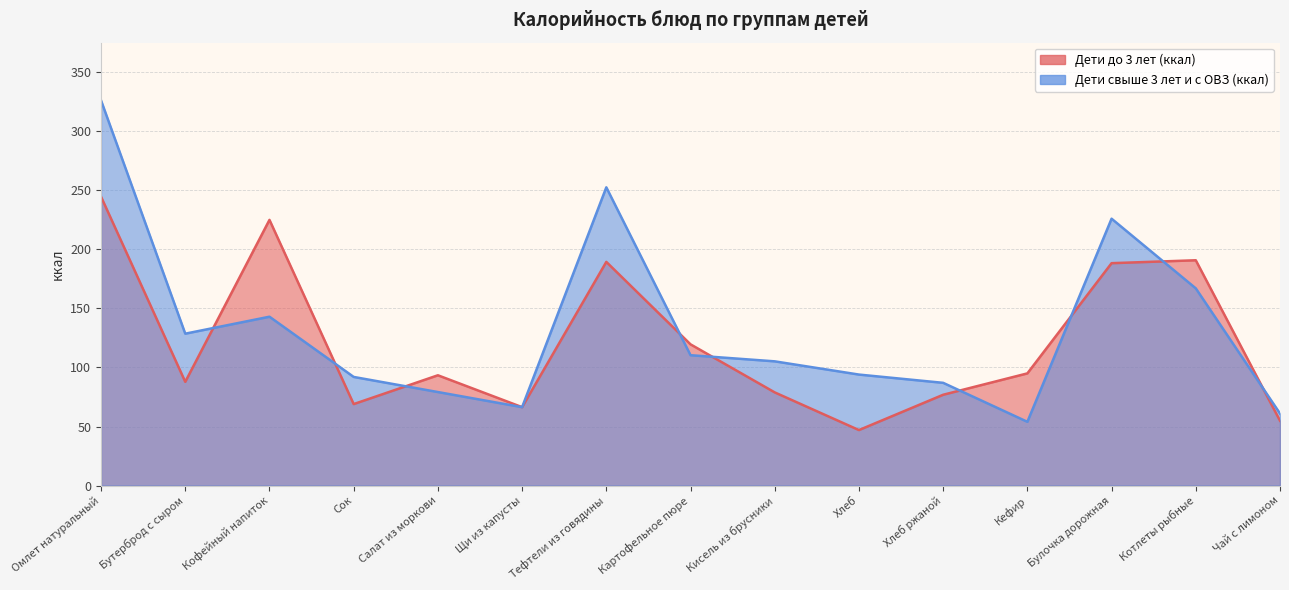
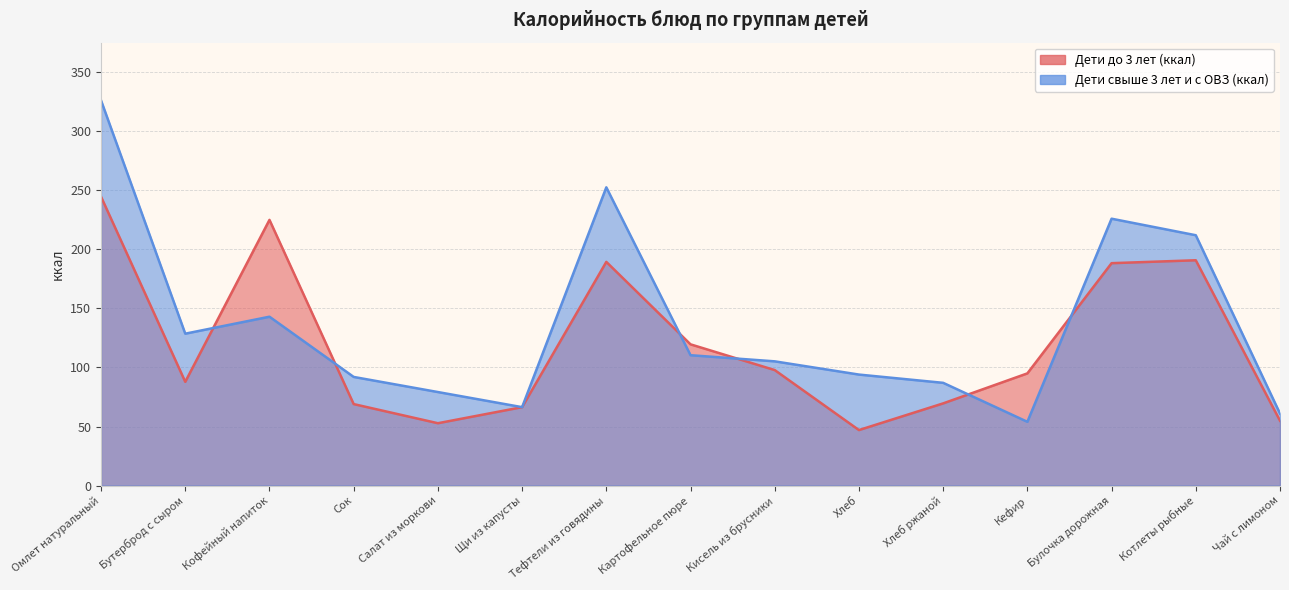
Дети до 3 лет (ккал), Салат из моркови: 93 -> 53
Дети до 3 лет (ккал), Кисель из брусники: 79 -> 98
Дети до 3 лет (ккал), Хлеб ржаной: 77 -> 70
Дети свыше 3 лет и с ОВЗ (ккал), Котлеты рыбные: 167 -> 212
